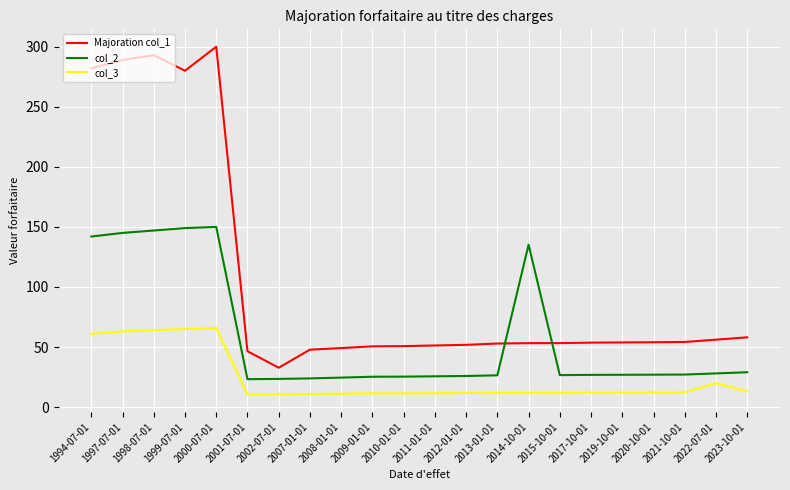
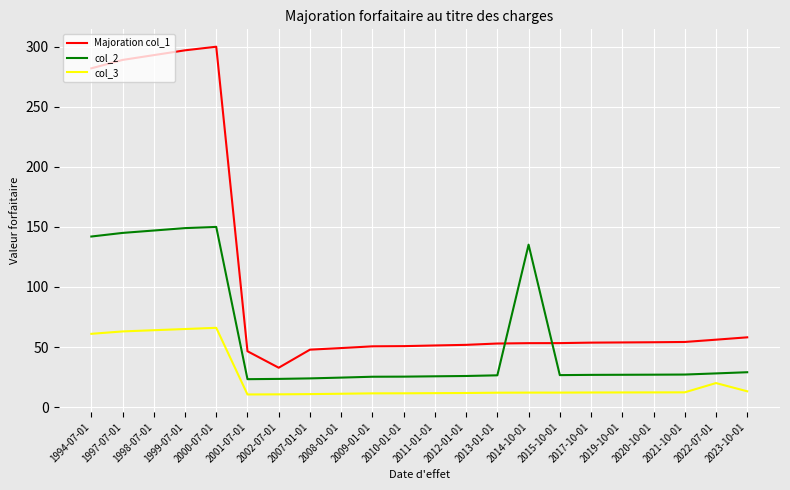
Majoration col_1, 1999-07-01: 280 -> 297
